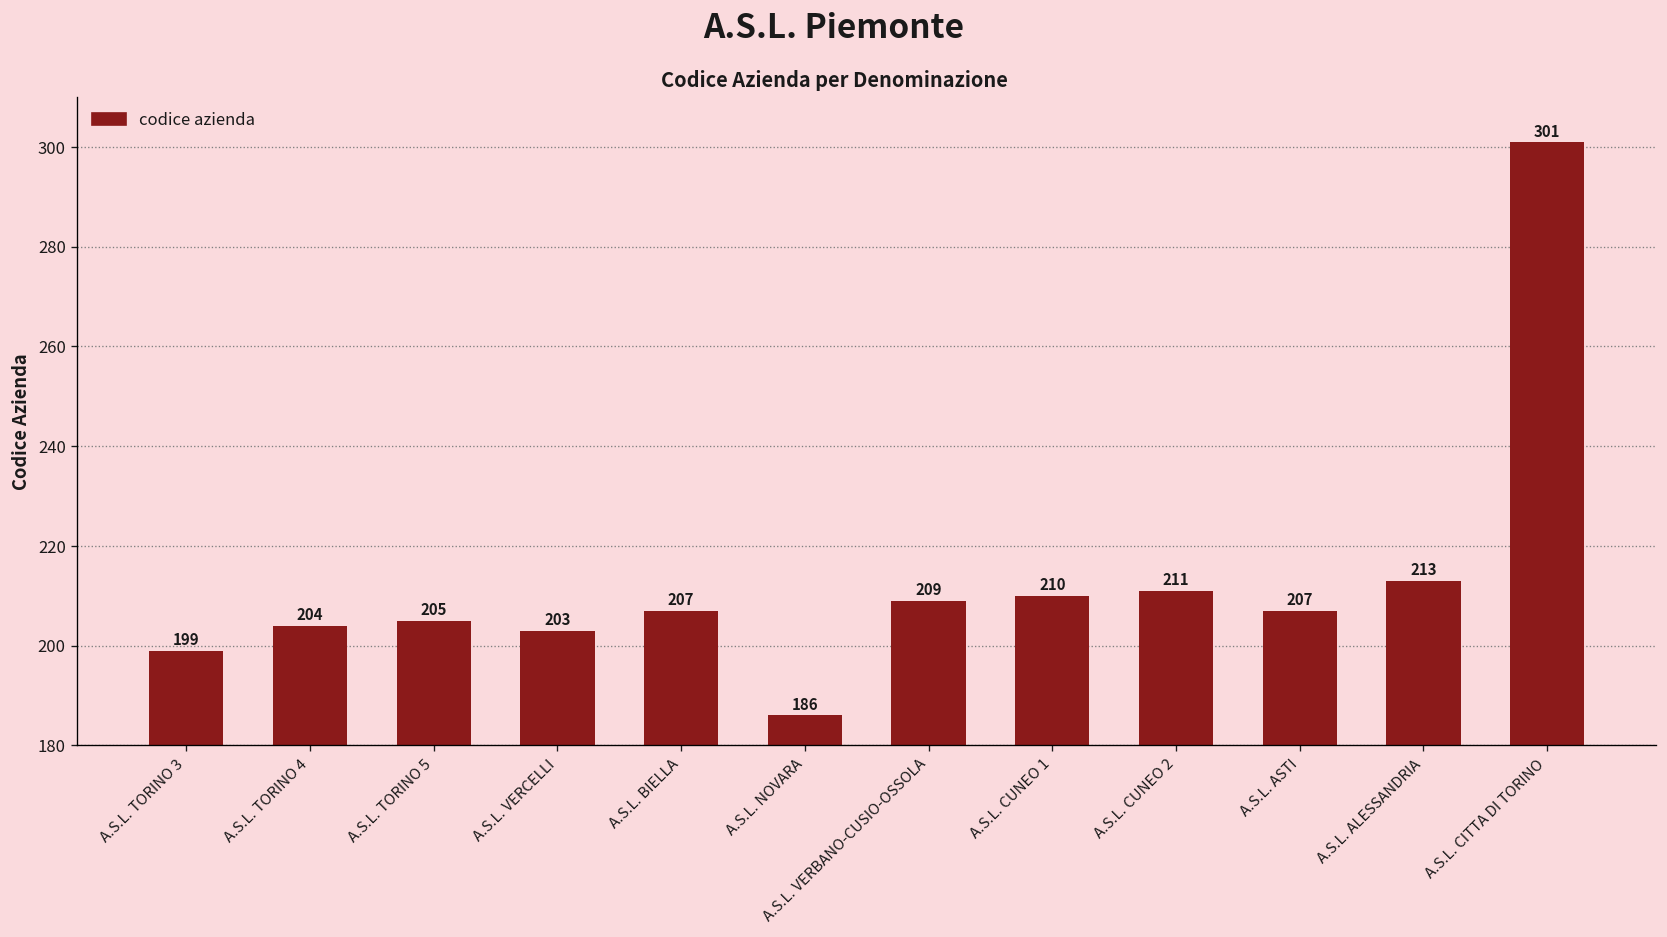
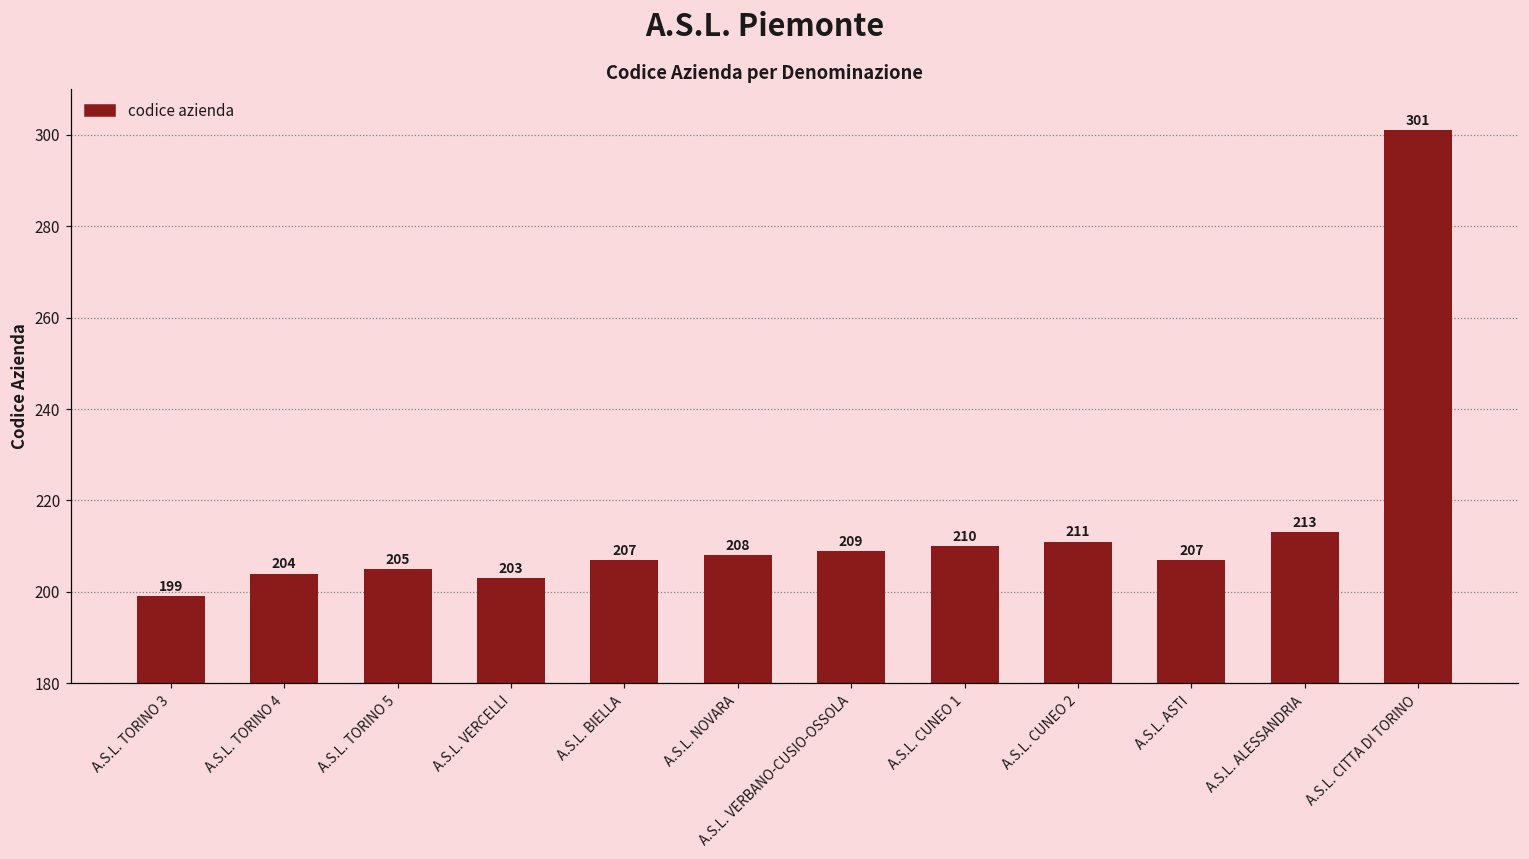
A.S.L. NOVARA: 186 -> 208
